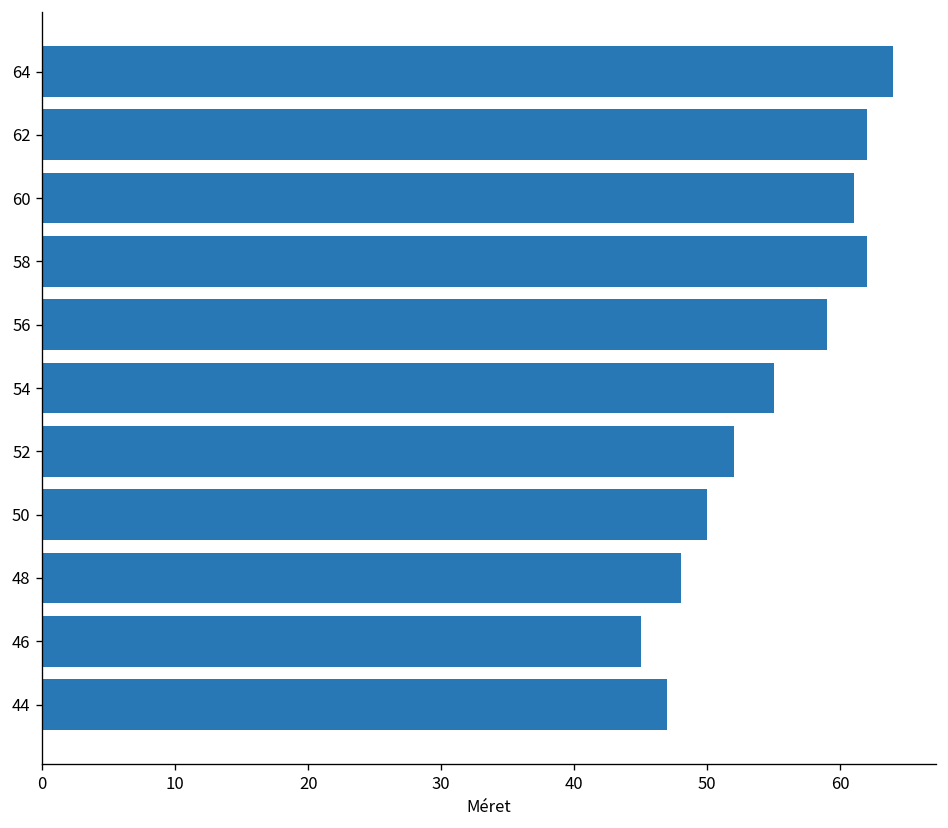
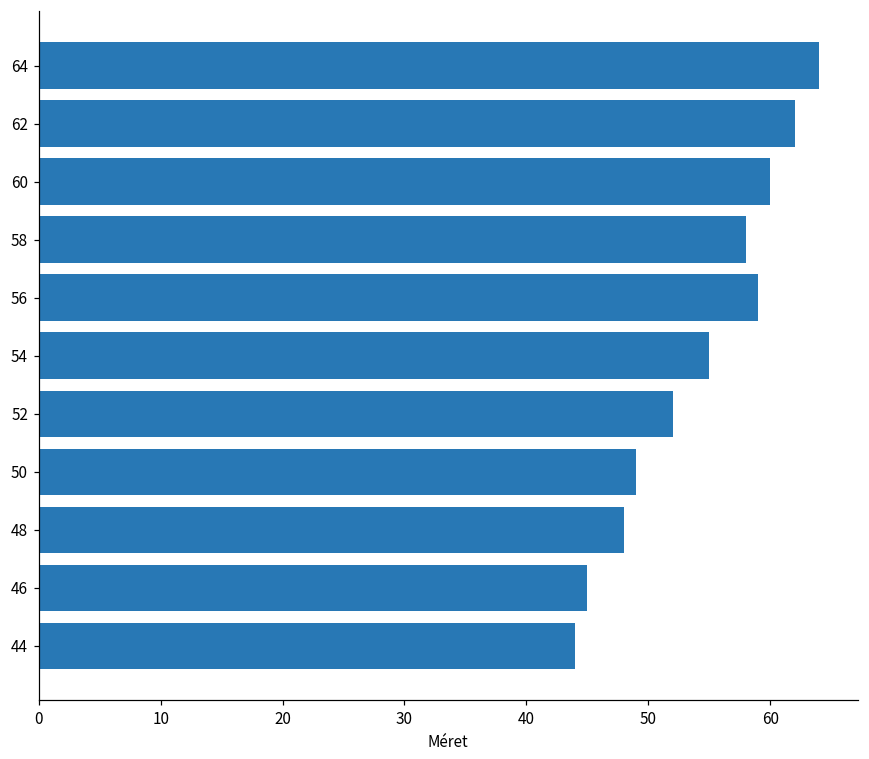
60: 61 -> 60
58: 62 -> 58
50: 50 -> 49
44: 47 -> 44
